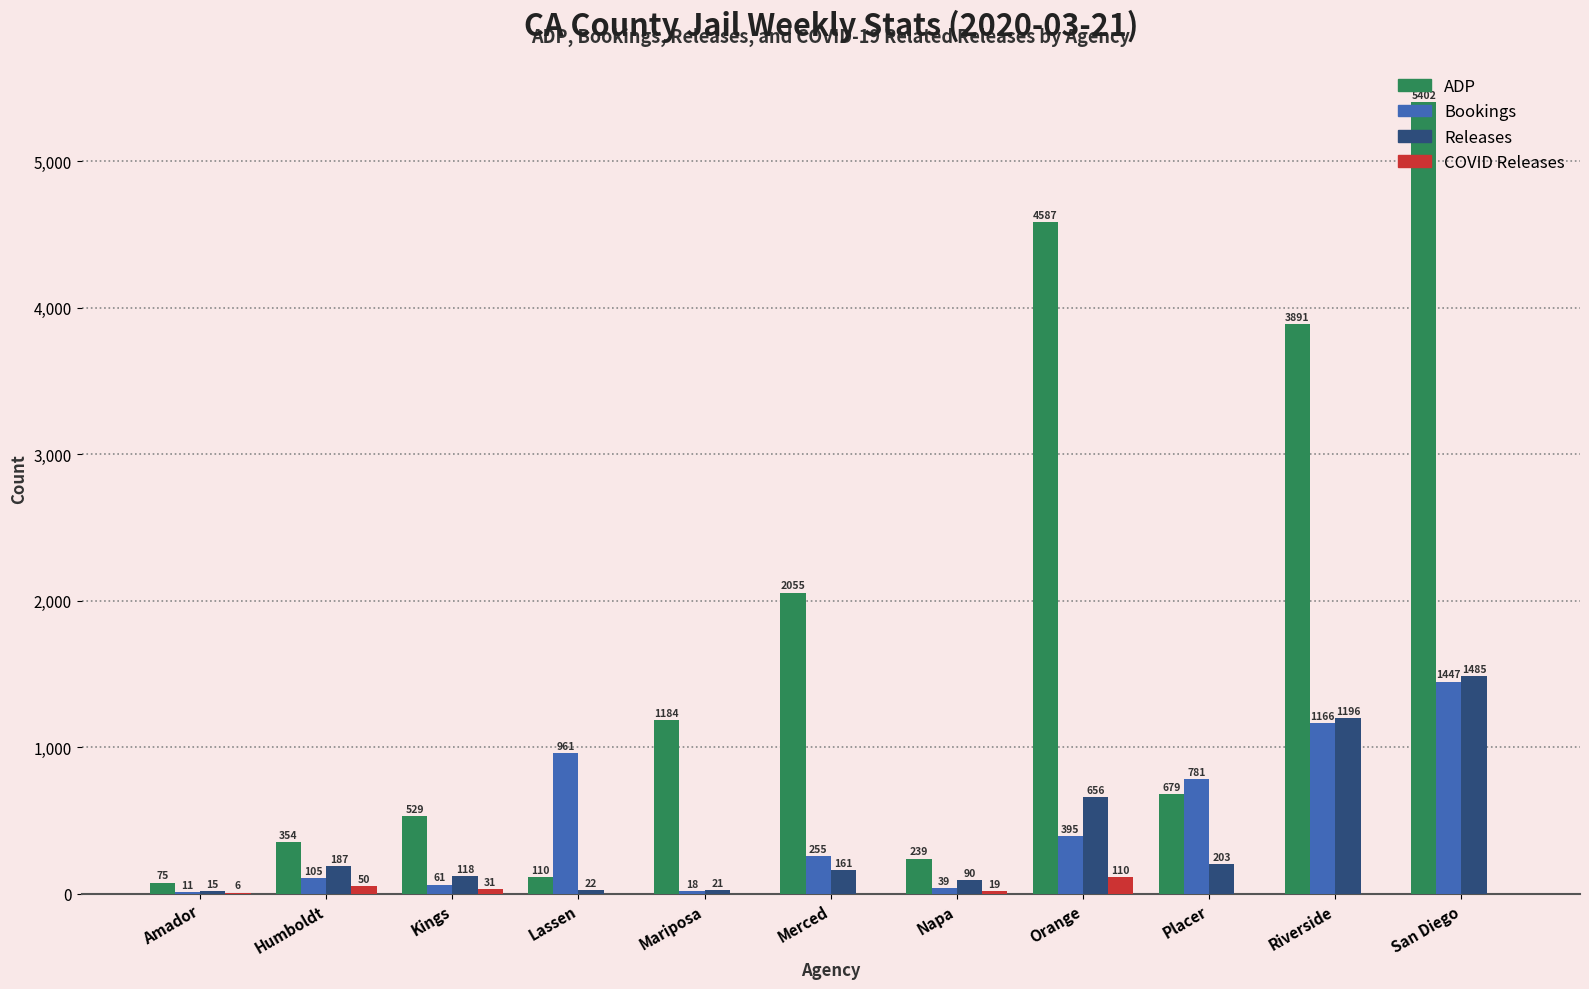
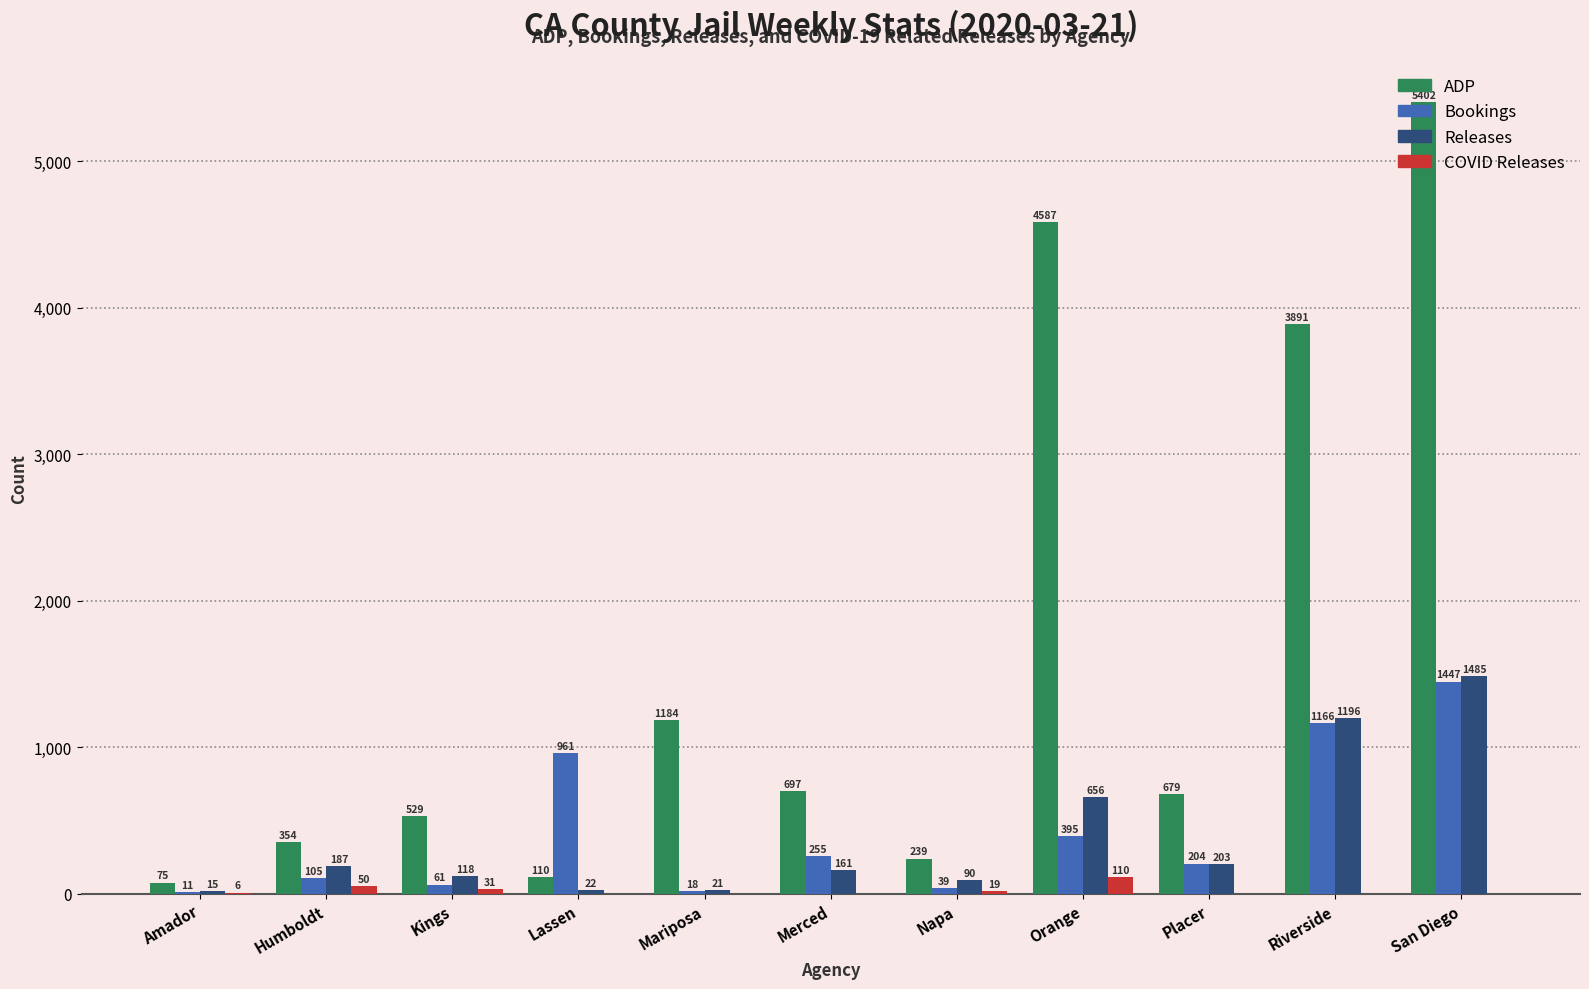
ADP, Merced: 2055 -> 697
Bookings, Placer: 781 -> 204
